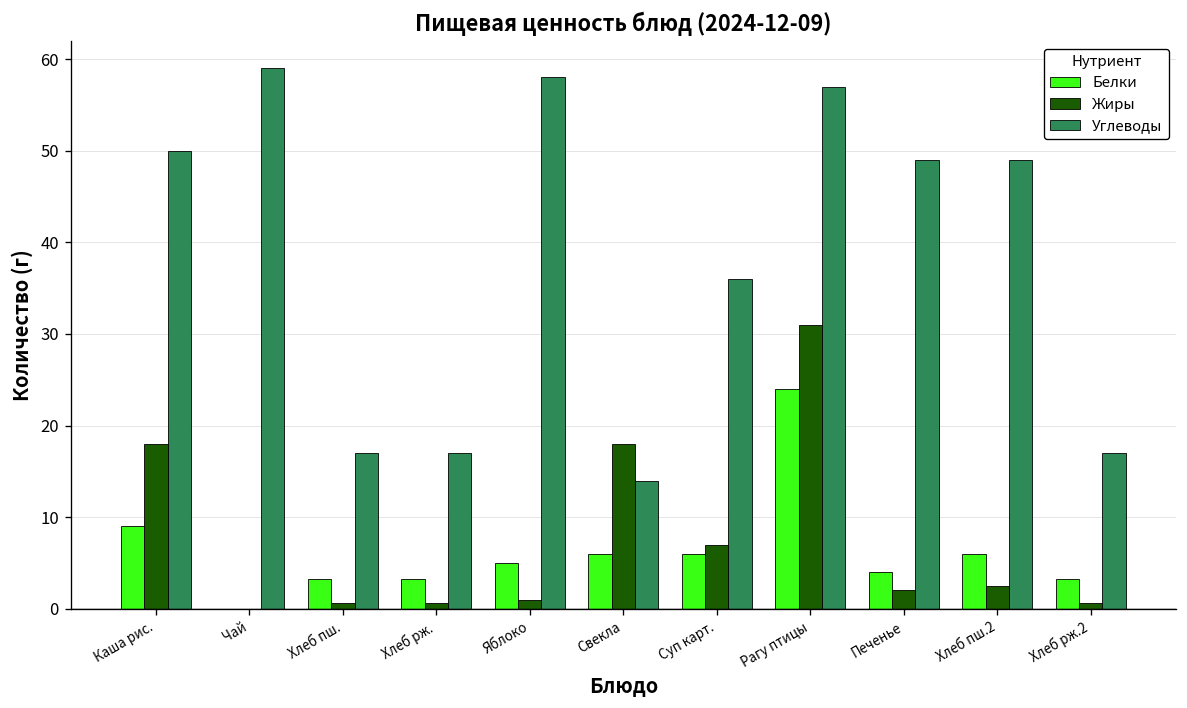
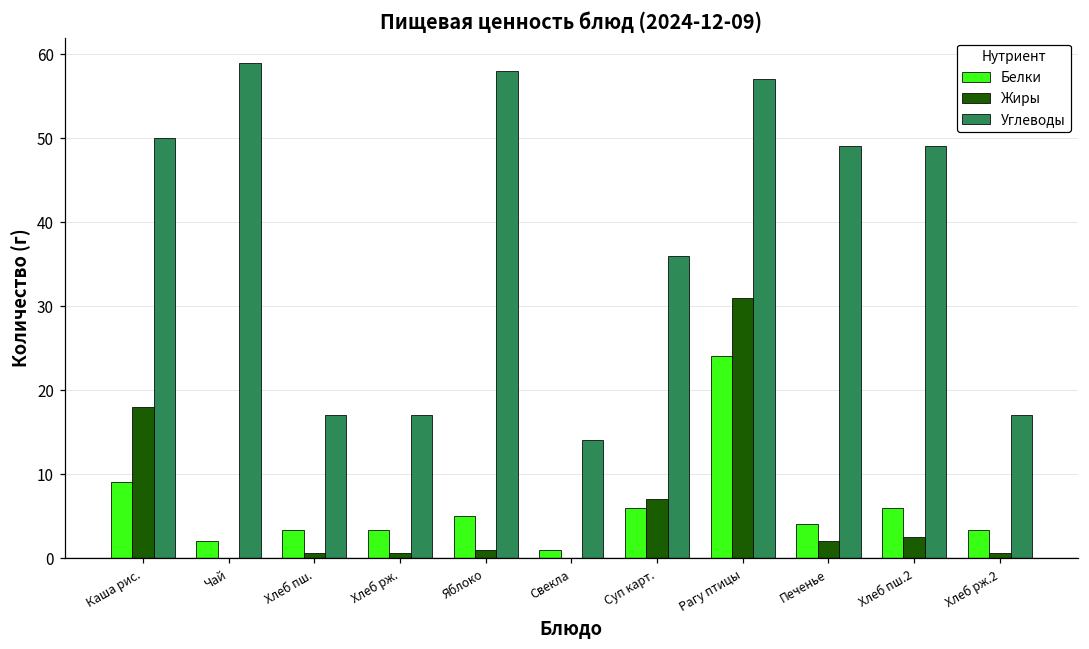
Белки, Чай: 0 -> 2
Белки, Свекла: 6 -> 1
Жиры, Свекла: 18 -> 0
